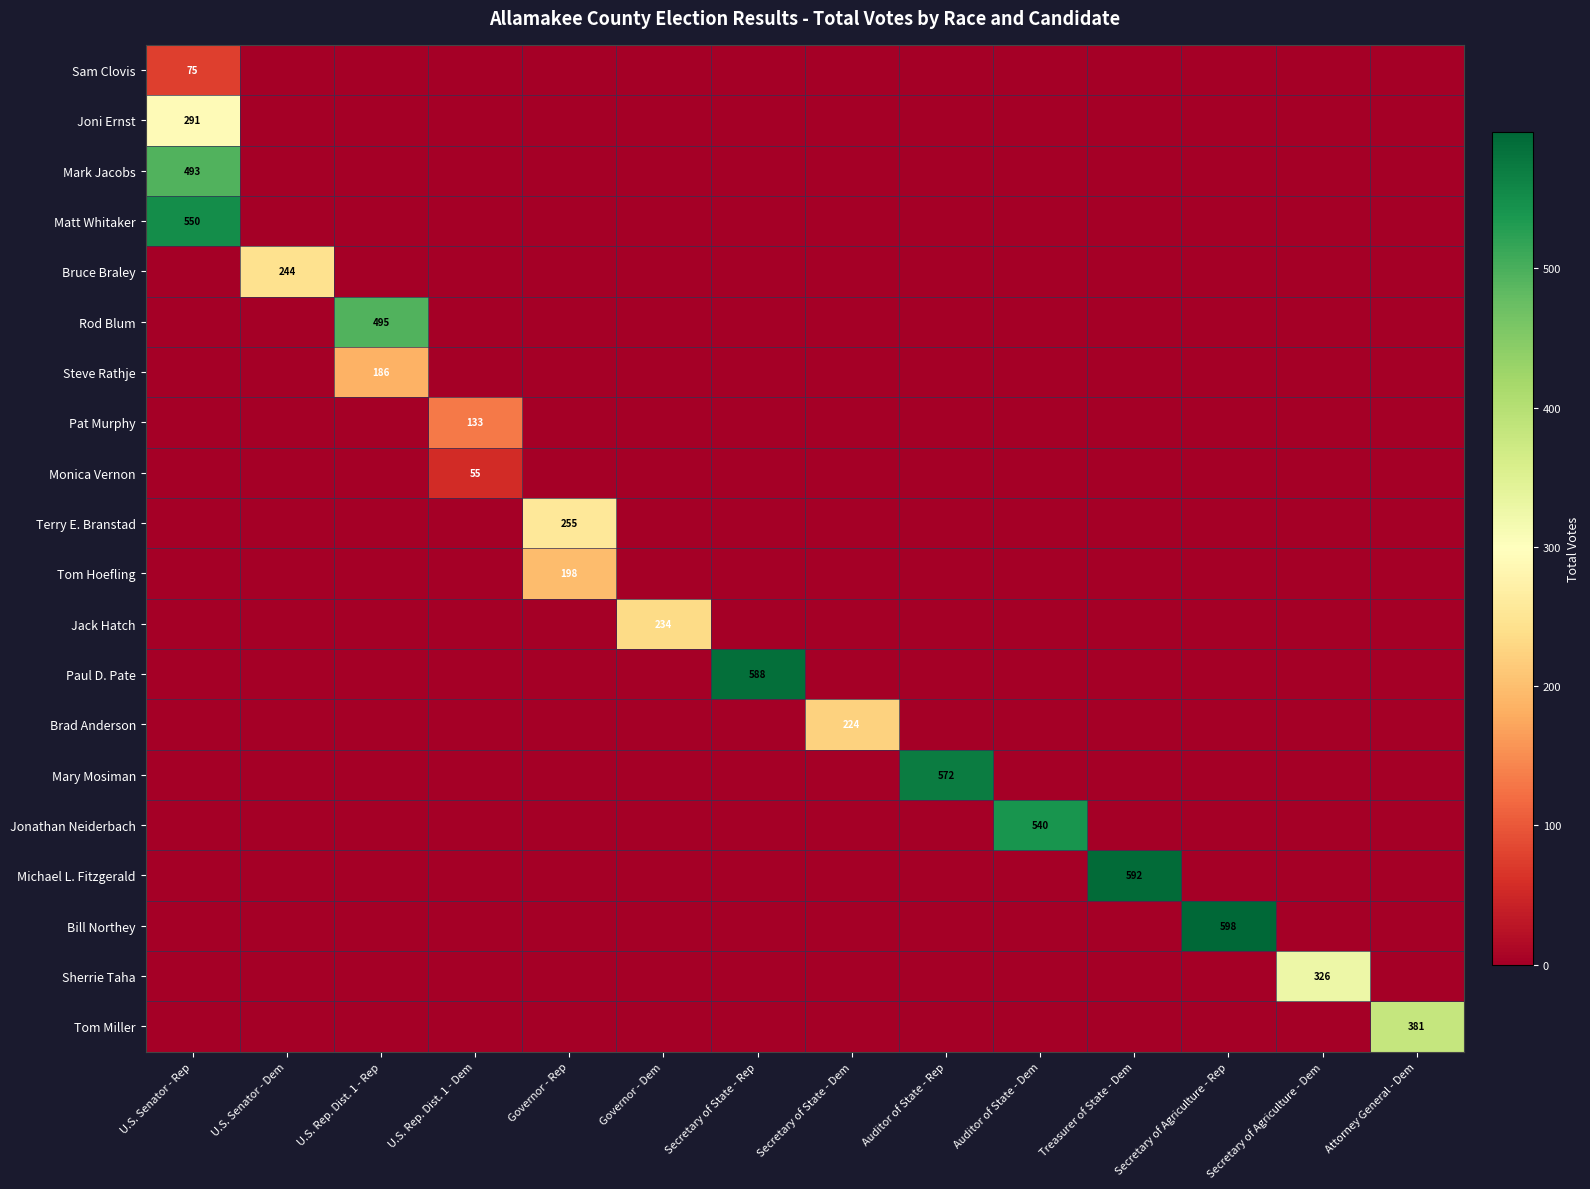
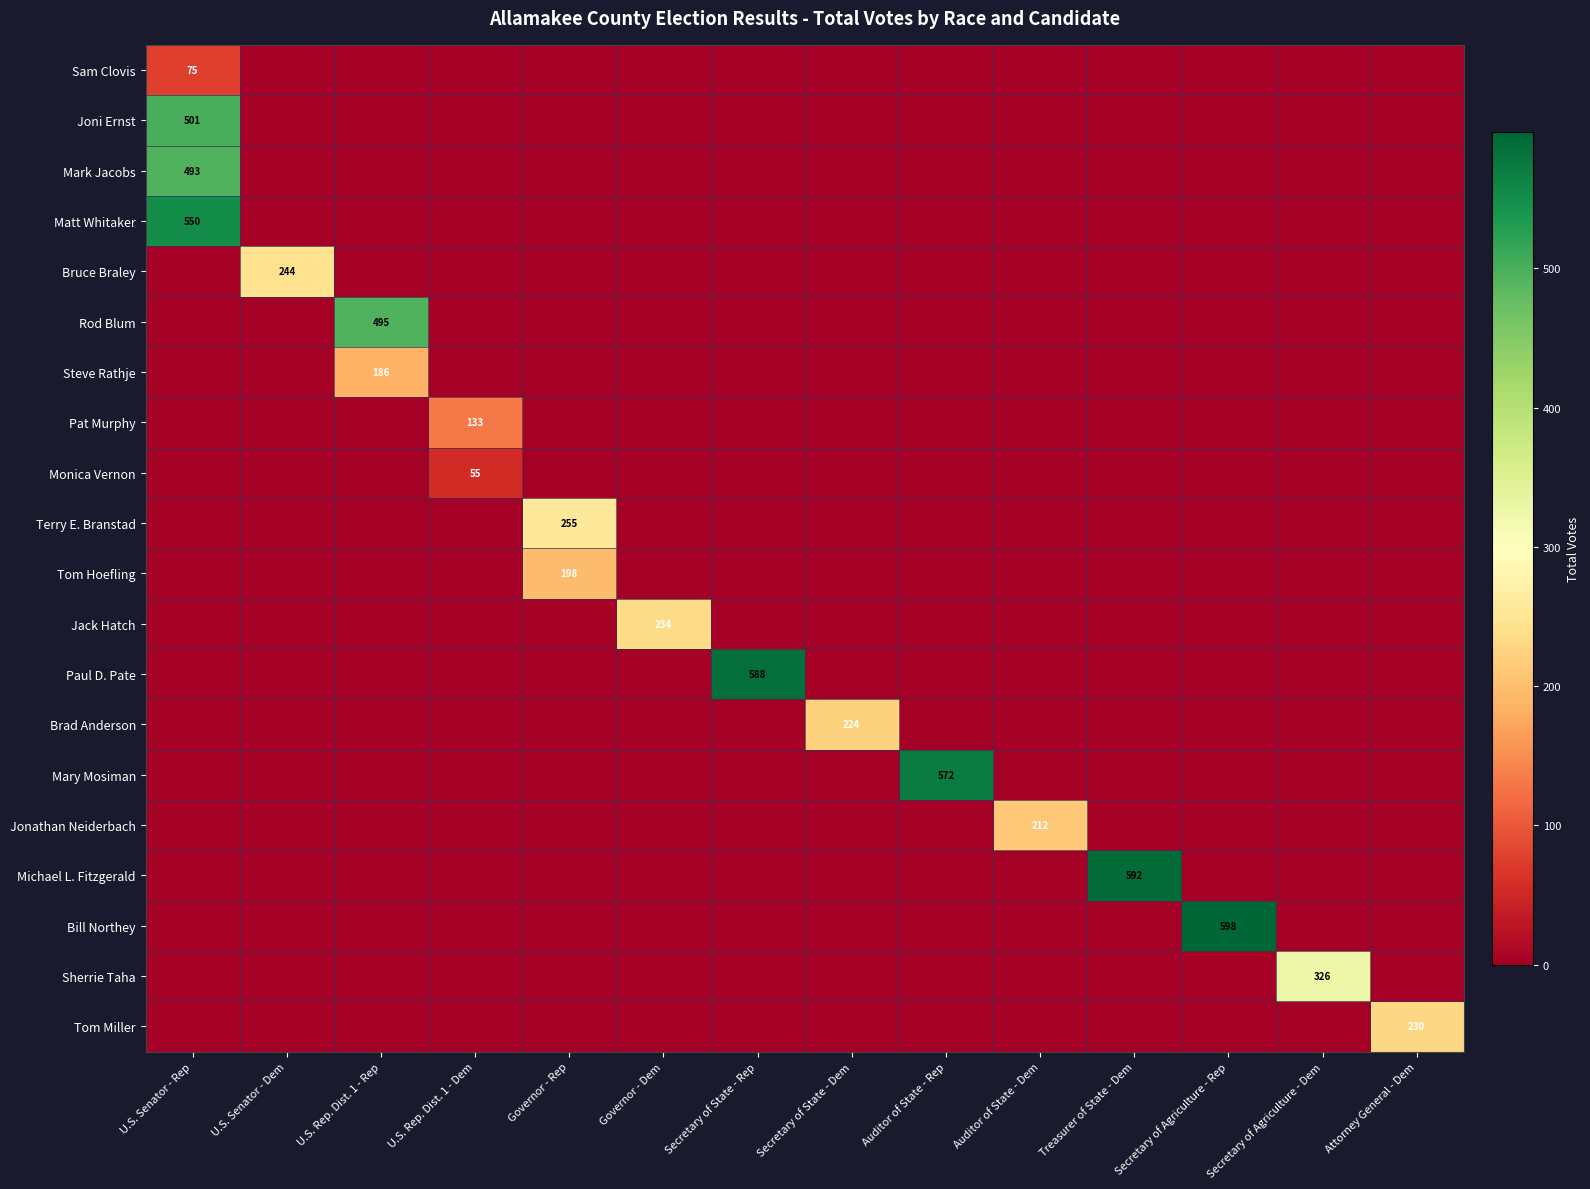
Joni Ernst, U.S. Senator - Rep: 291 -> 501
Jonathan Neiderbach, Auditor of State - Dem: 540 -> 212
Tom Miller, Attorney General - Dem: 381 -> 230
